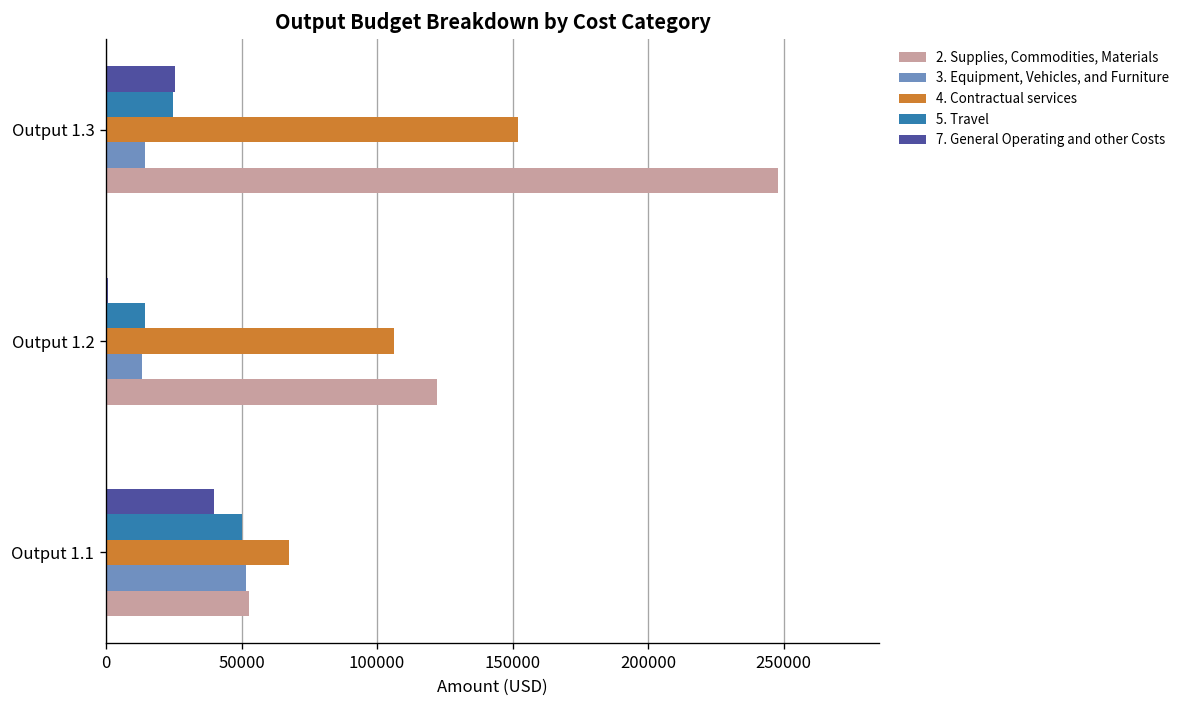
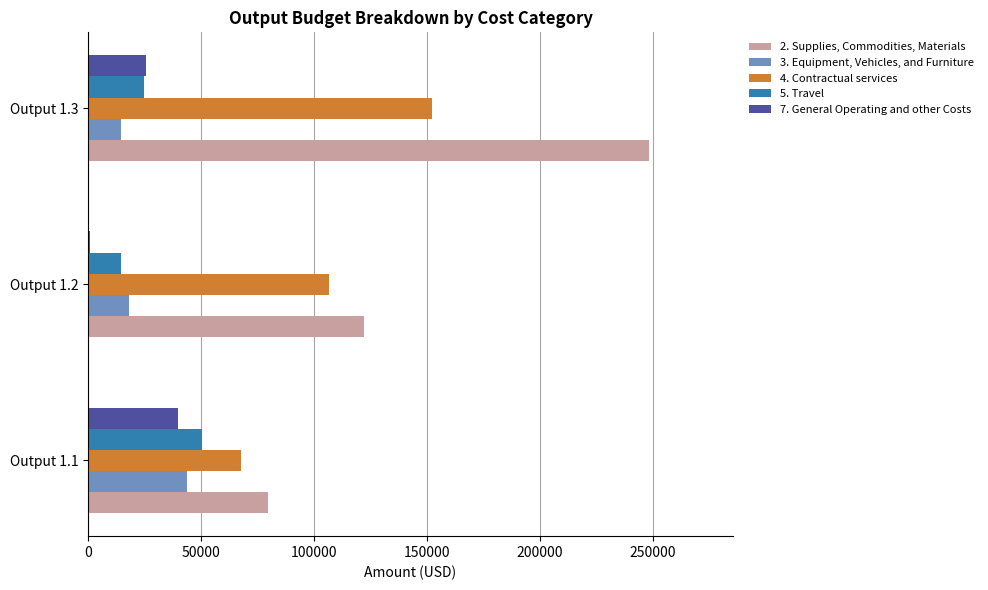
3. Equipment, Vehicles, and Furniture, Output 1.2: 13000 -> 18000
3. Equipment, Vehicles, and Furniture, Output 1.1: 52000 -> 44000
2. Supplies, Commodities, Materials, Output 1.1: 53000 -> 79000
